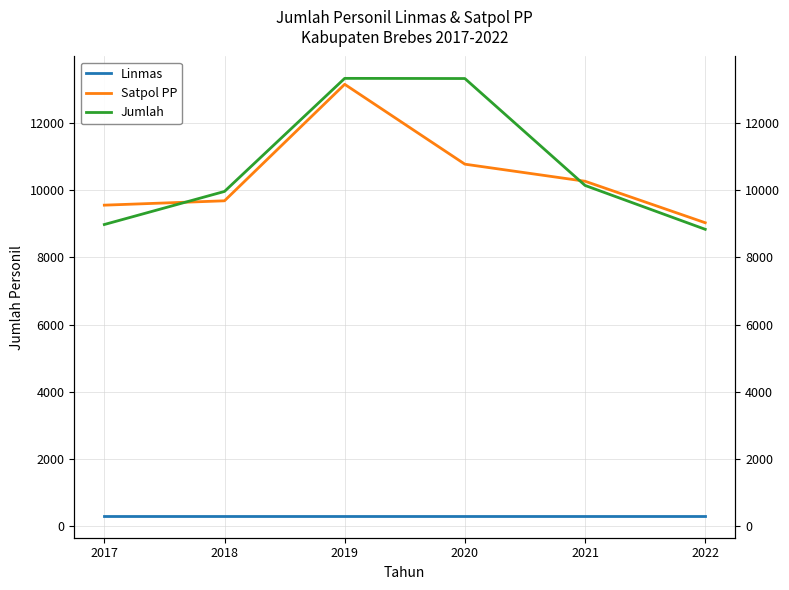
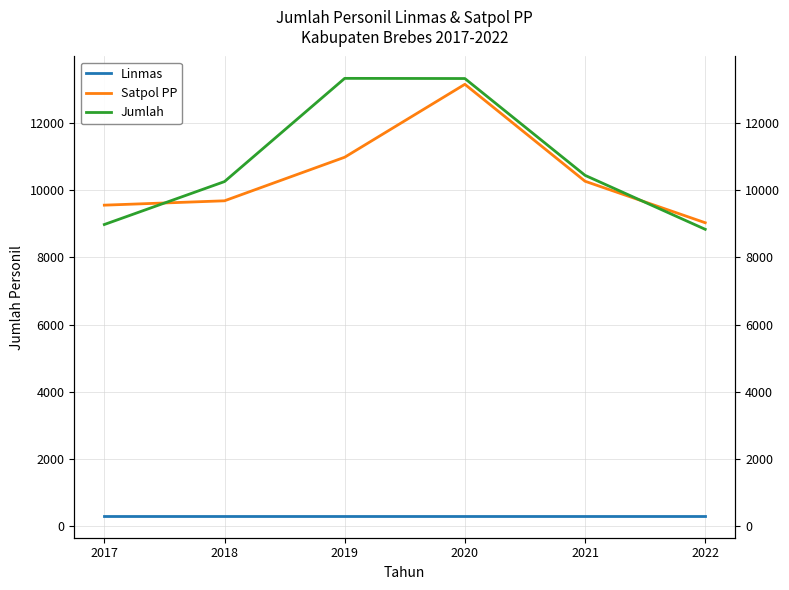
Jumlah, 2018: 10000 -> 10300
Satpol PP, 2019: 13200 -> 11000
Satpol PP, 2020: 10800 -> 13200
Jumlah, 2021: 10100 -> 10400
